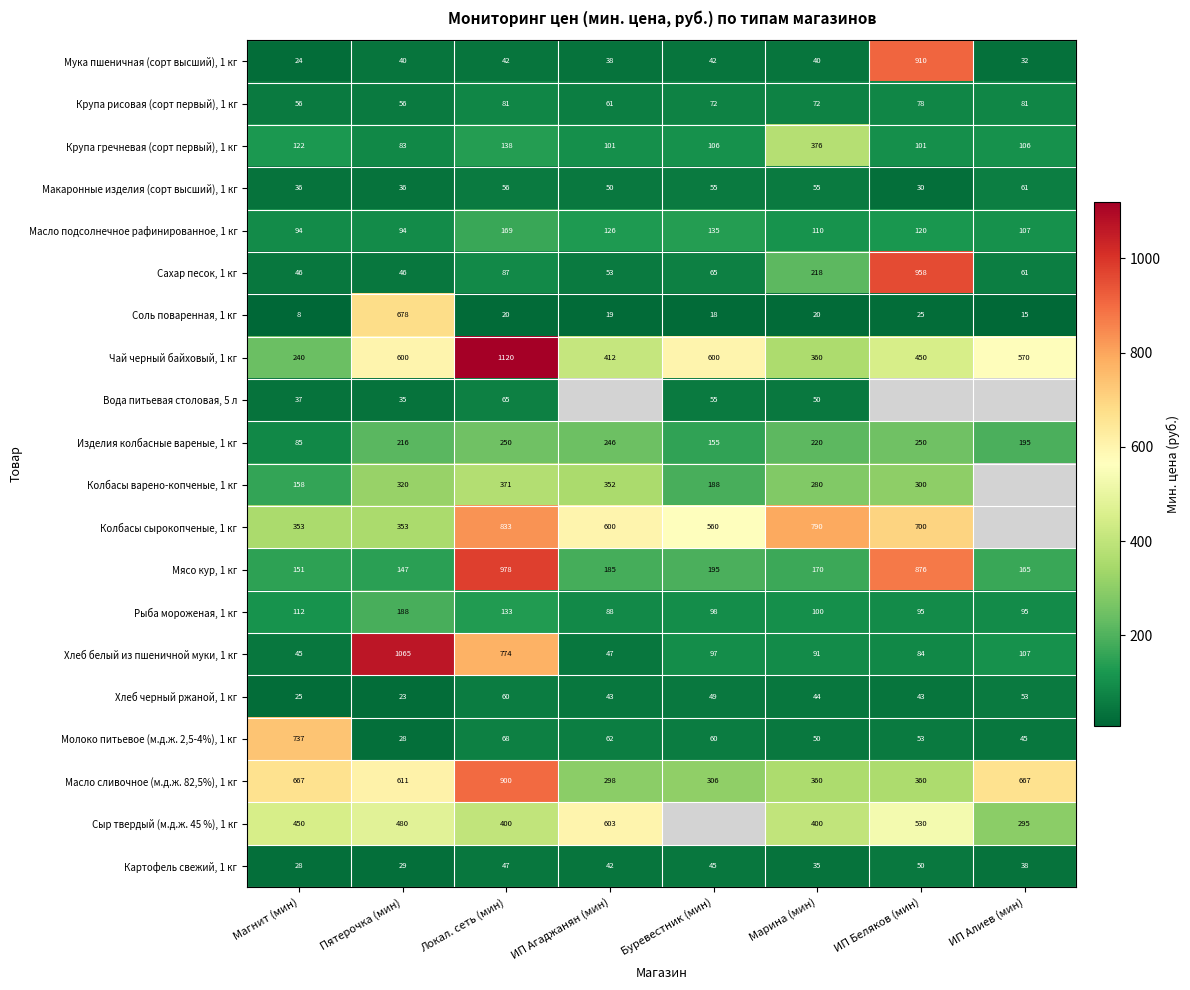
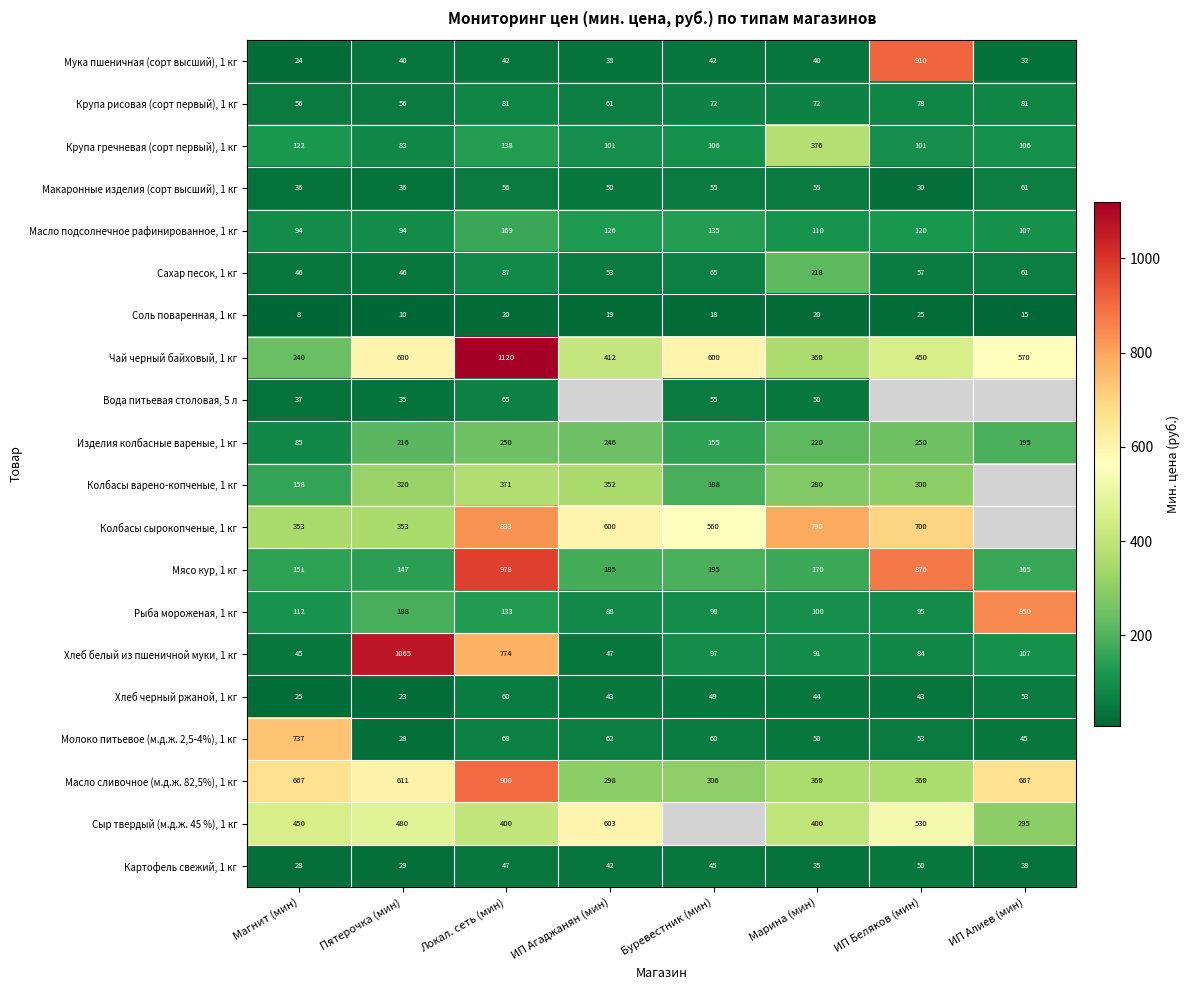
Сахар песок, 1 кг, ИП Беляков (мин): 958 -> 57
Соль поваренная, 1 кг, Пятерочка (мин): 678 -> 10
Рыба мороженая, 1 кг, ИП Алиев (мин): 95 -> 850
